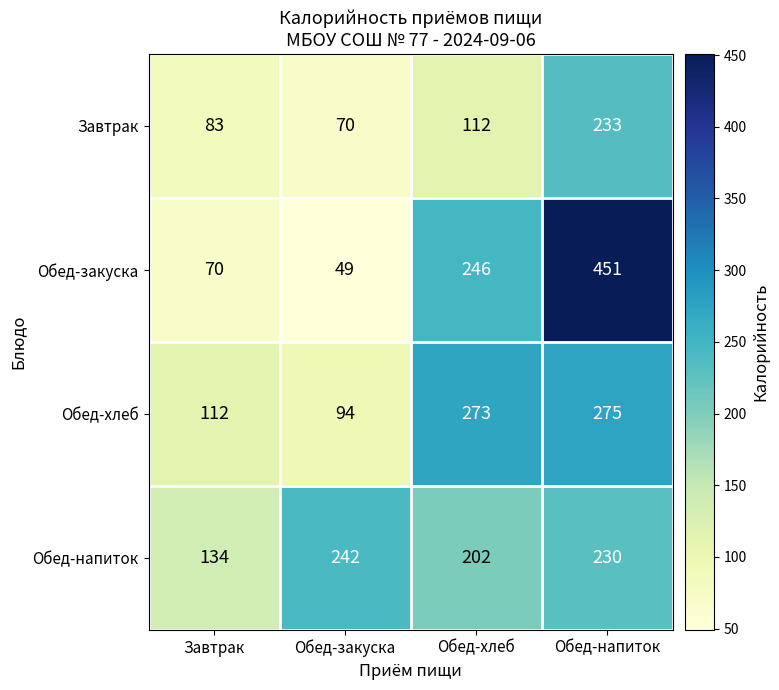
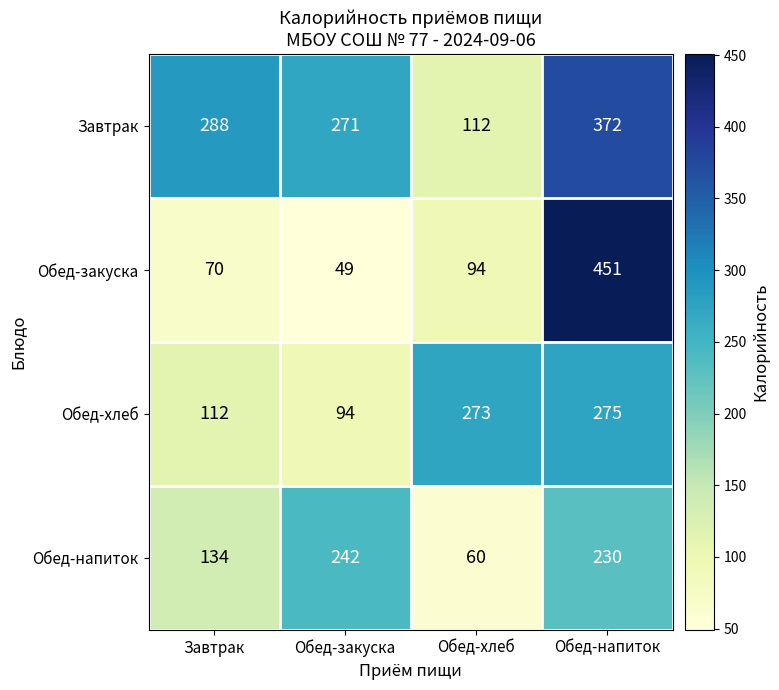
Завтрак, Завтрак: 83 -> 288
Завтрак, Обед-закуска: 70 -> 271
Завтрак, Обед-напиток: 233 -> 372
Обед-закуска, Обед-хлеб: 246 -> 94
Обед-напиток, Обед-хлеб: 202 -> 60
